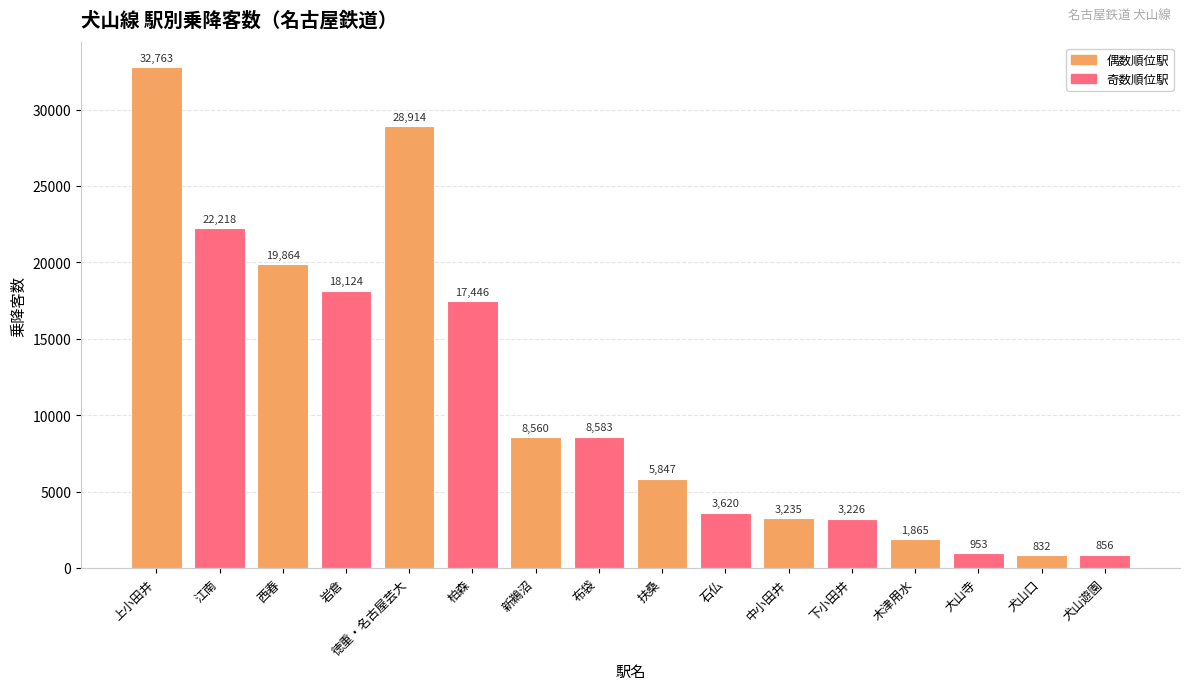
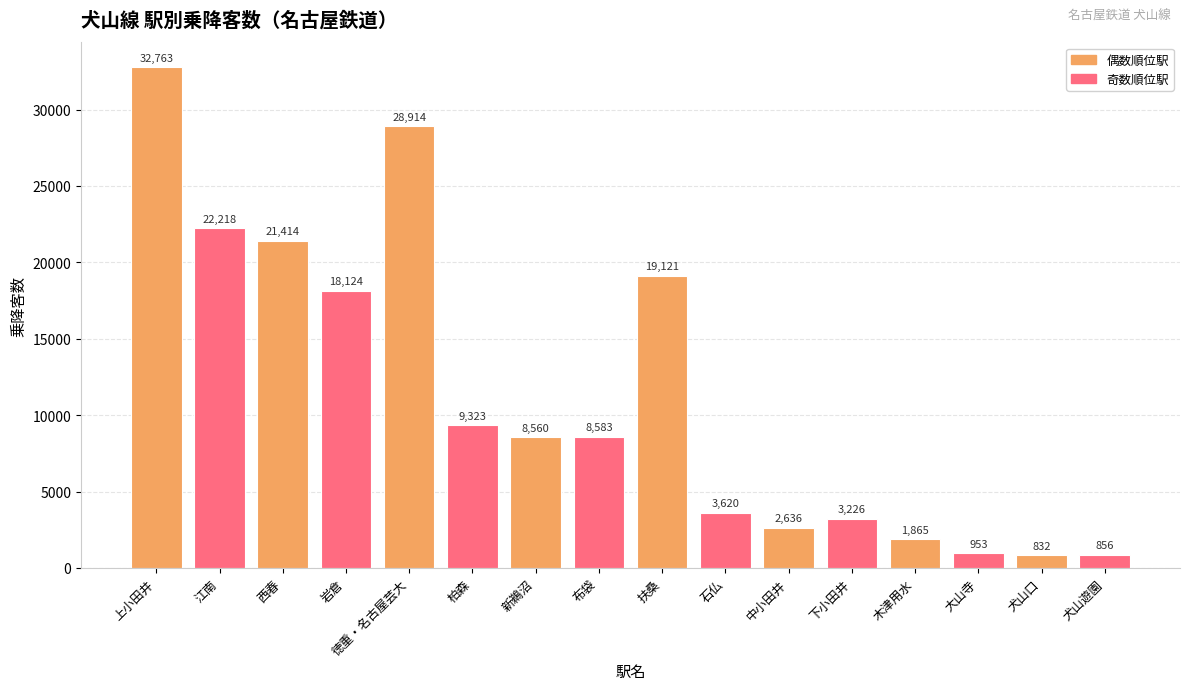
西春: 19,864 -> 21,414
柏森: 17,446 -> 9,323
扶桑: 5,847 -> 19,121
中小田井: 3,235 -> 2,636
